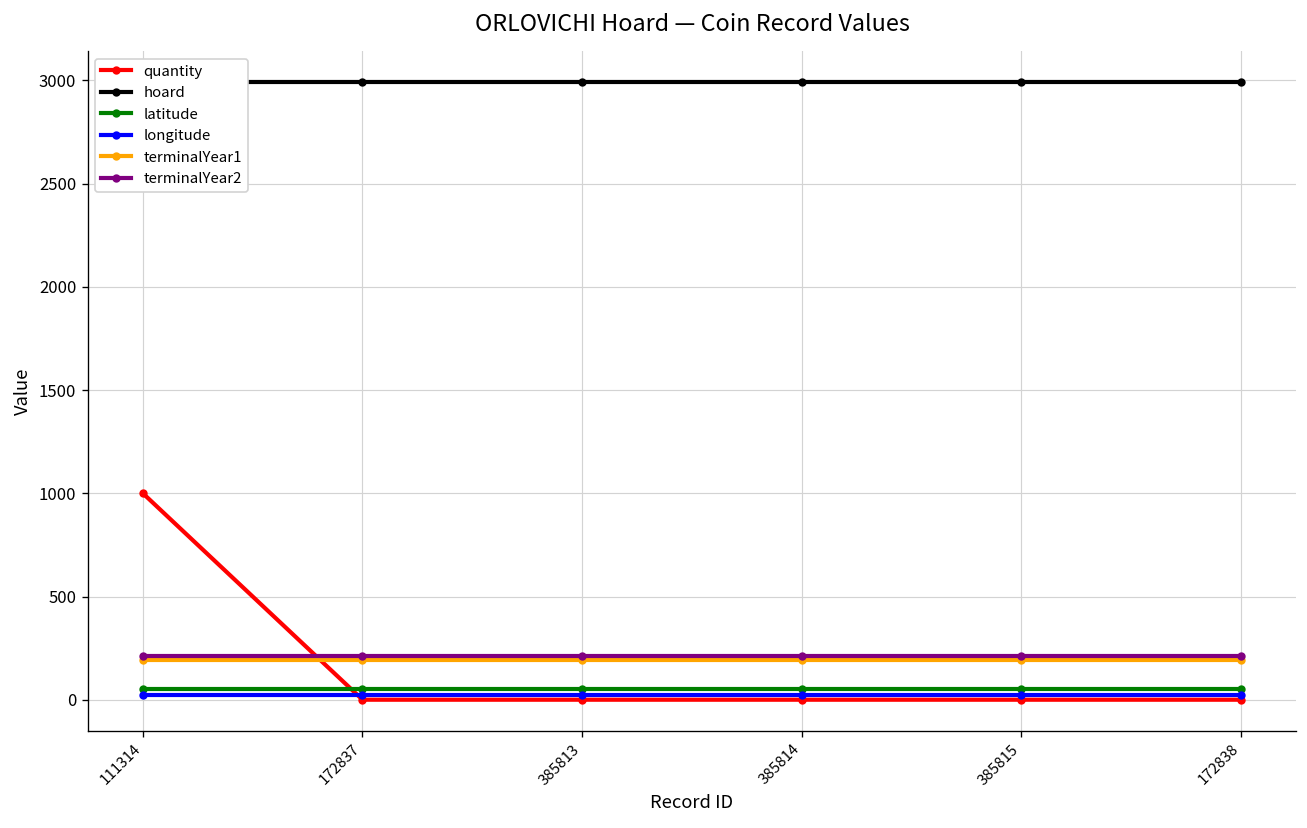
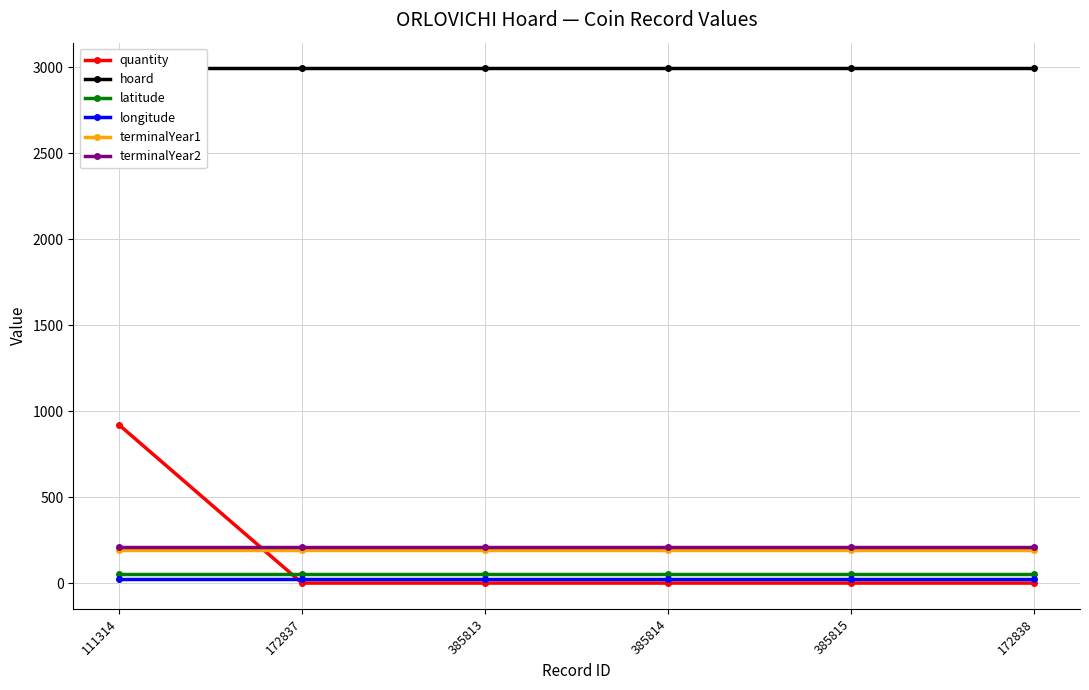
quantity, 111314: 1000 -> 920
